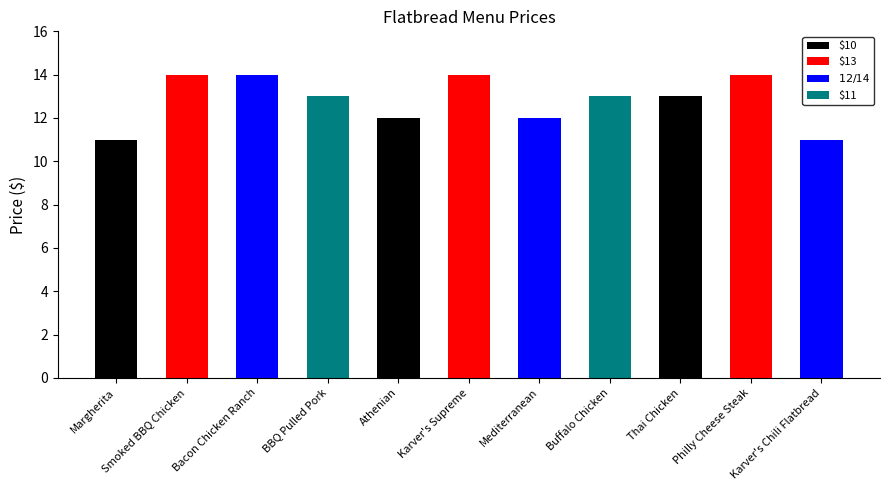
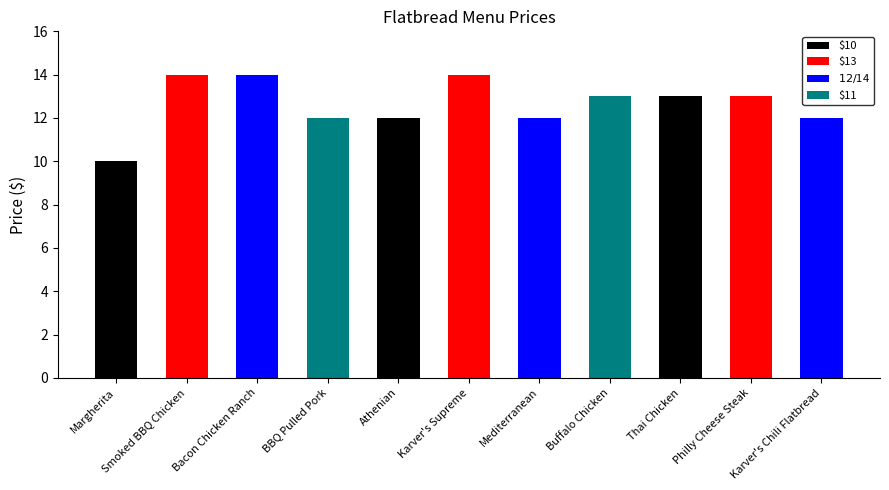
Margherita: 11 -> 10
BBQ Pulled Pork: 13 -> 12
Philly Cheese Steak: 14 -> 13
Karver's Chili Flatbread: 11 -> 12
